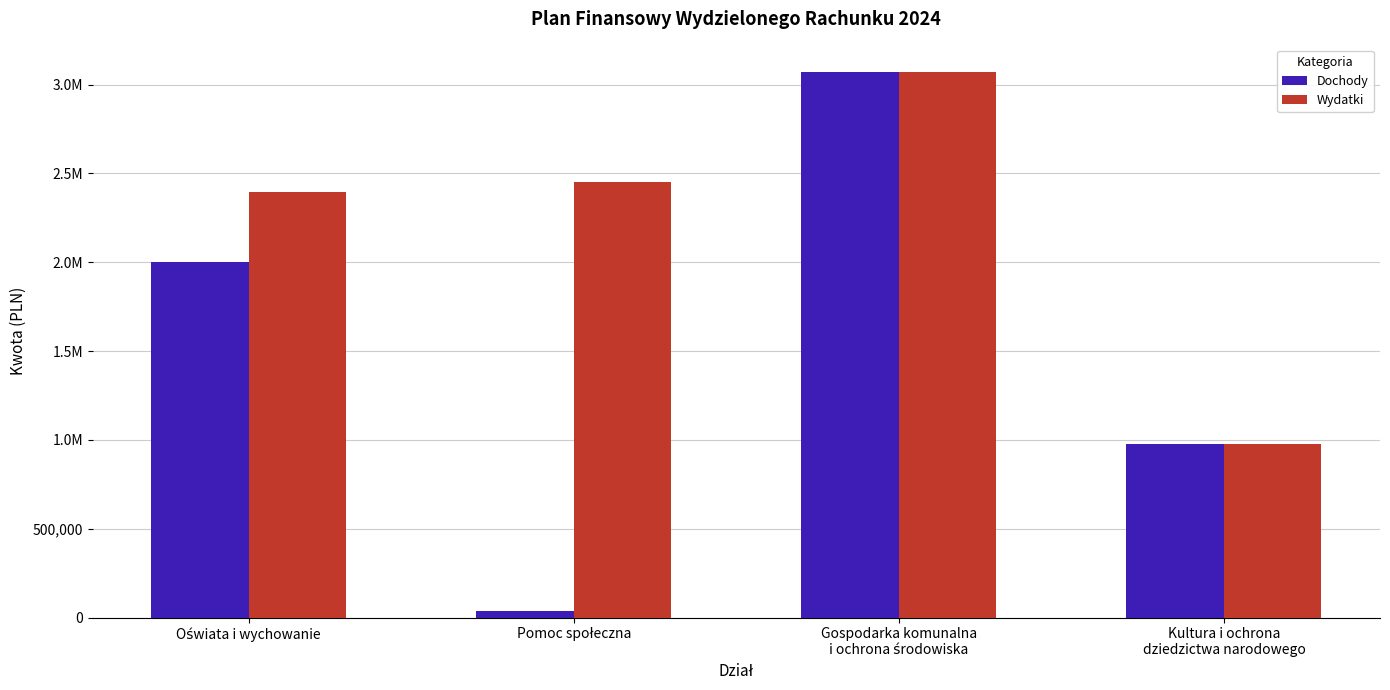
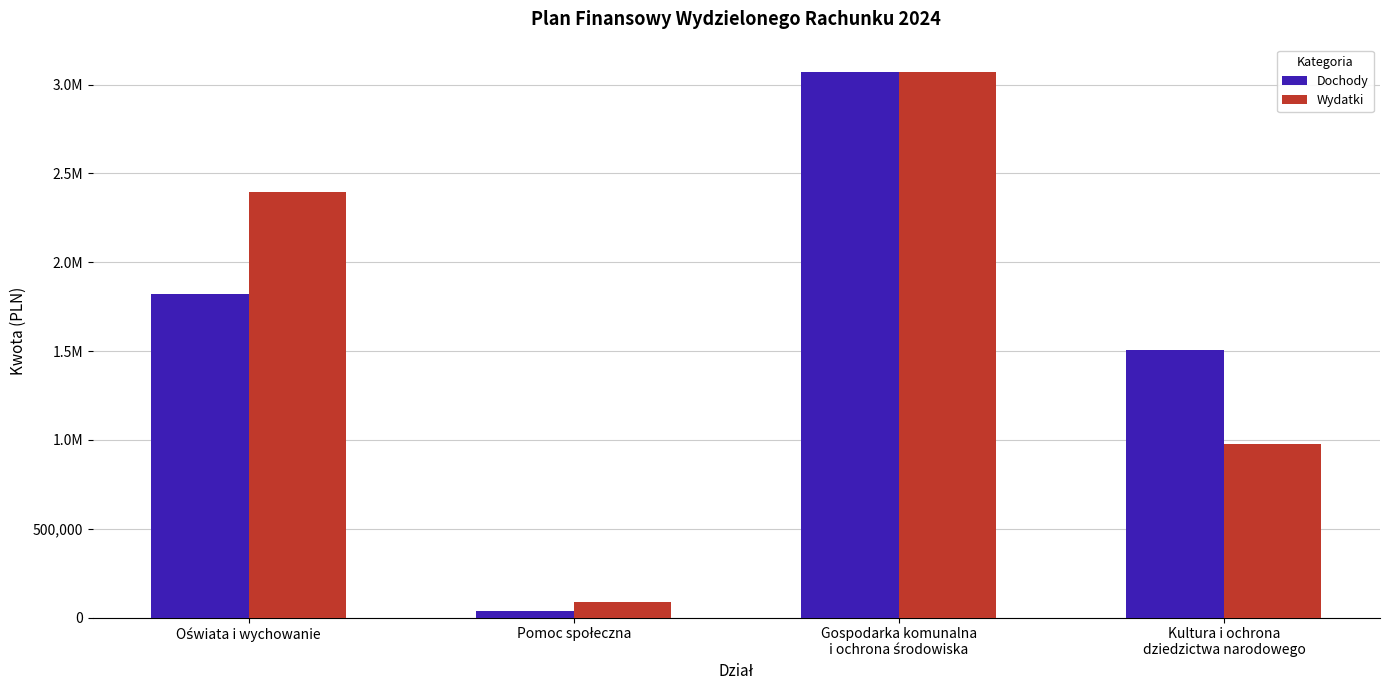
Dochody, Oświata i wychowanie: 2,000,000 -> 1,820,000
Wydatki, Pomoc społeczna: 2,450,000 -> 90,000
Dochody, Kultura i ochrona dziedzictwa narodowego: 980,000 -> 1,510,000
